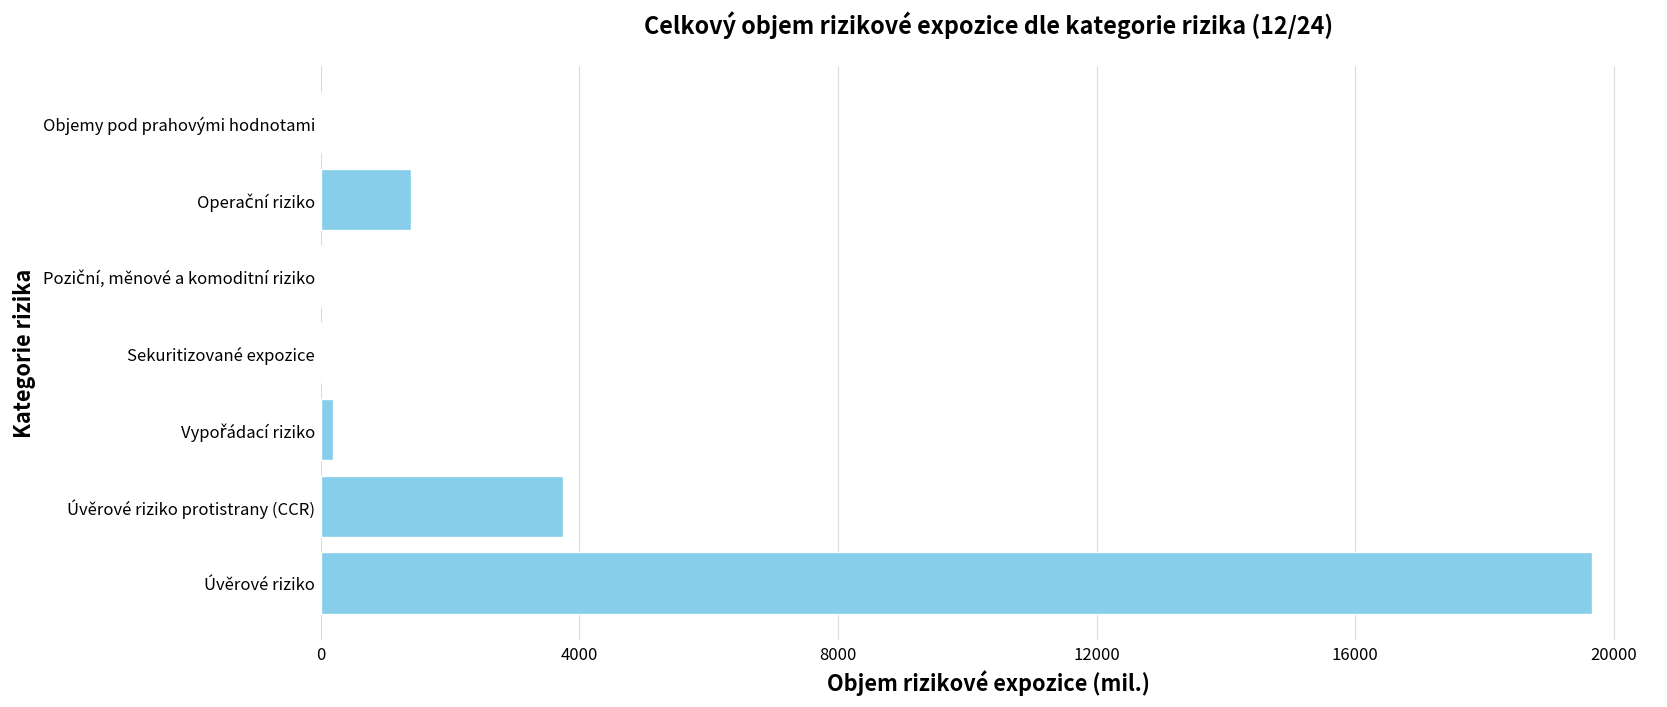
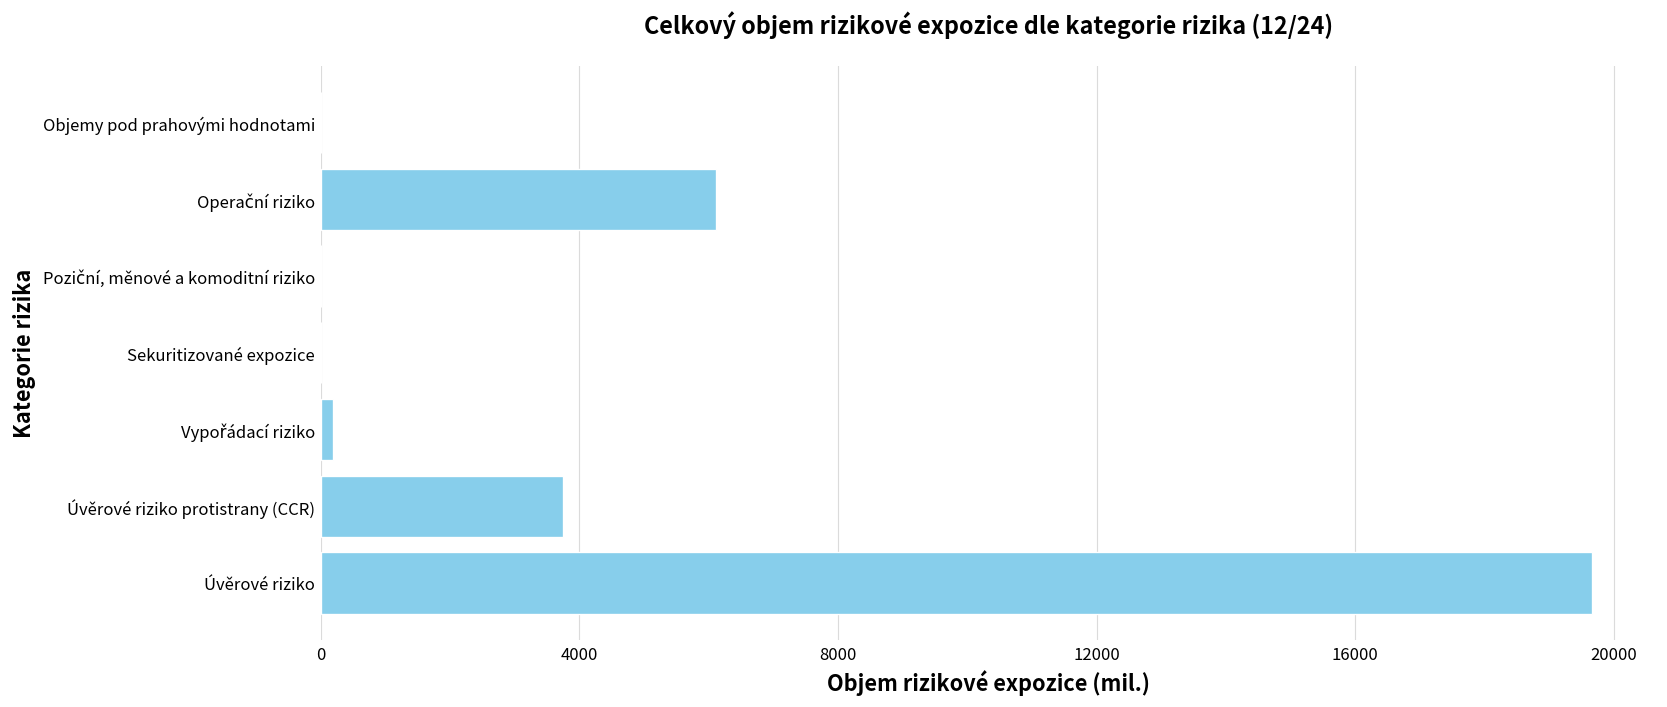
Operační riziko: 1400 -> 6100
